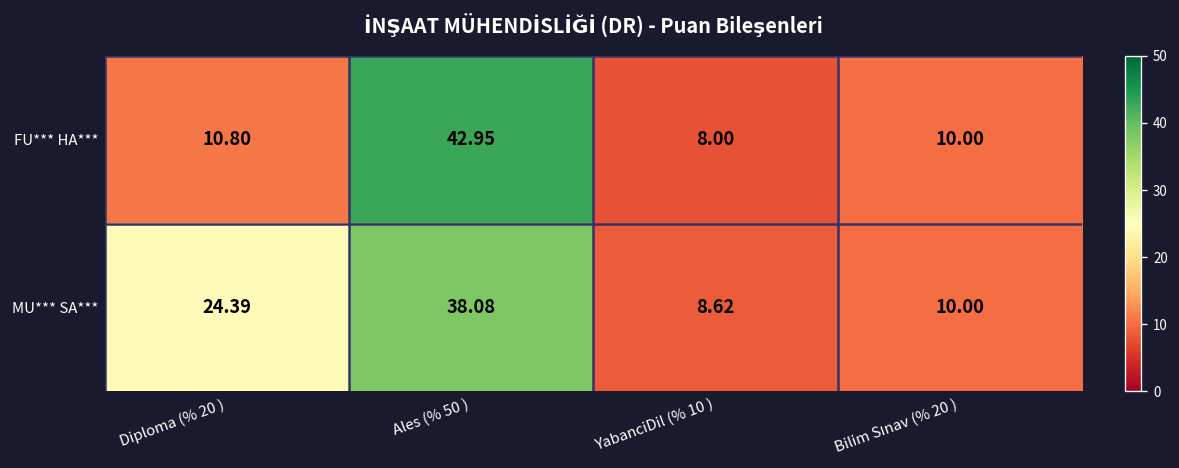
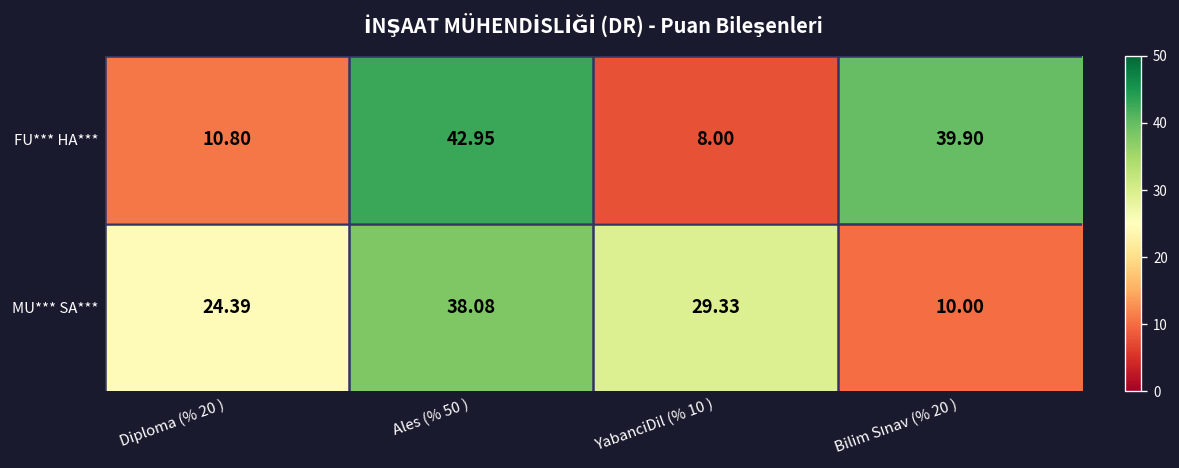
FU*** HA***, Bilim Sınav (% 20 ): 10.00 -> 39.90
MU*** SA***, YabanciDil (% 10 ): 8.62 -> 29.33
